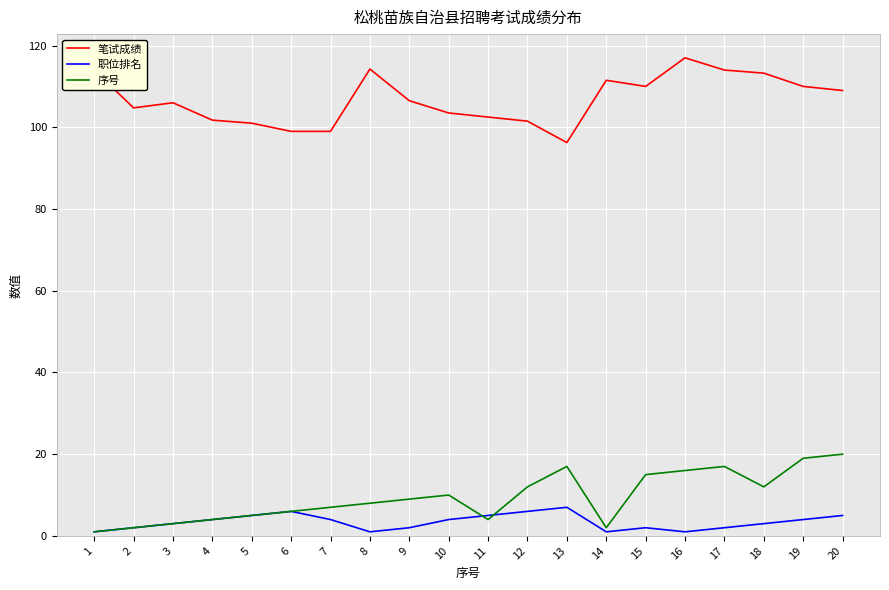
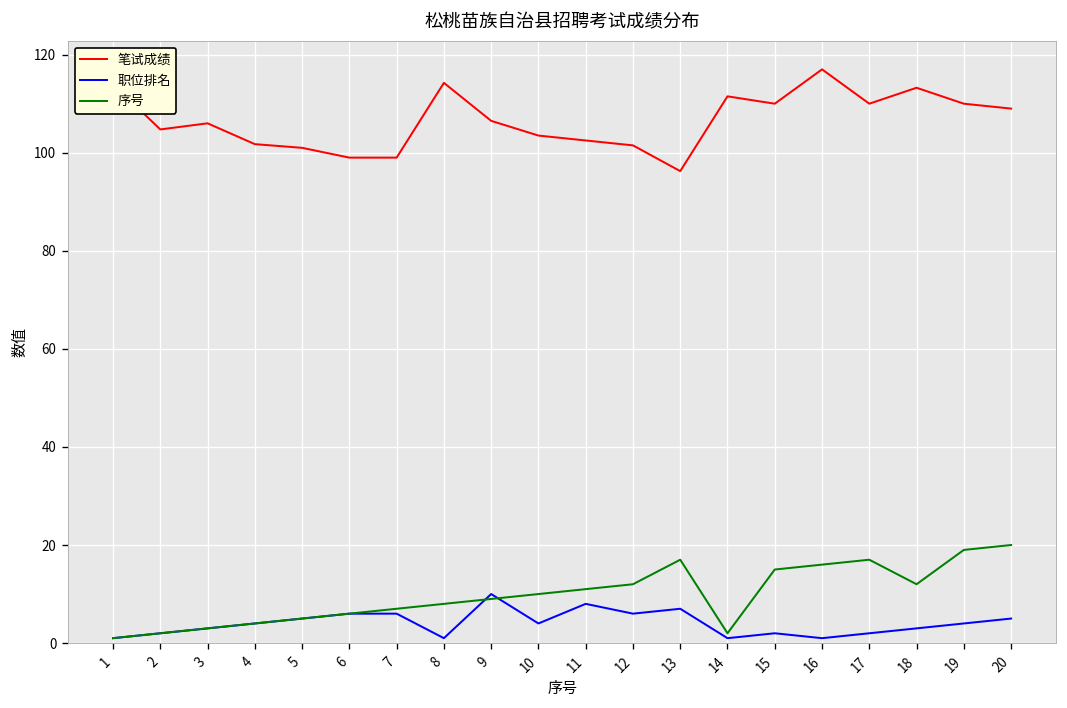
职位排名, 7: 4 -> 6
职位排名, 9: 2 -> 10
职位排名, 11: 5 -> 8
序号, 11: 4 -> 11
笔试成绩, 17: 114 -> 110
